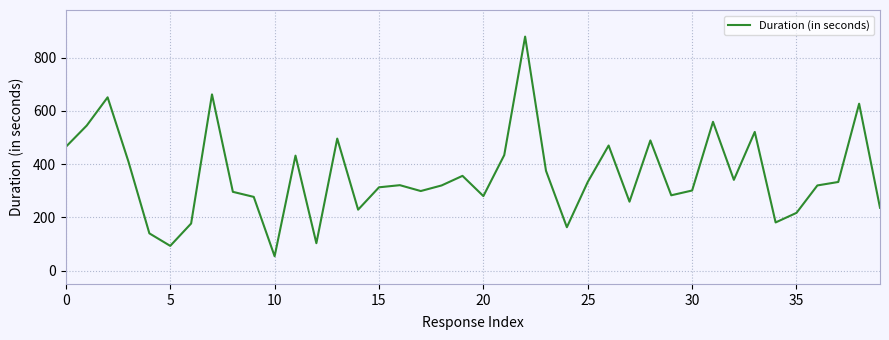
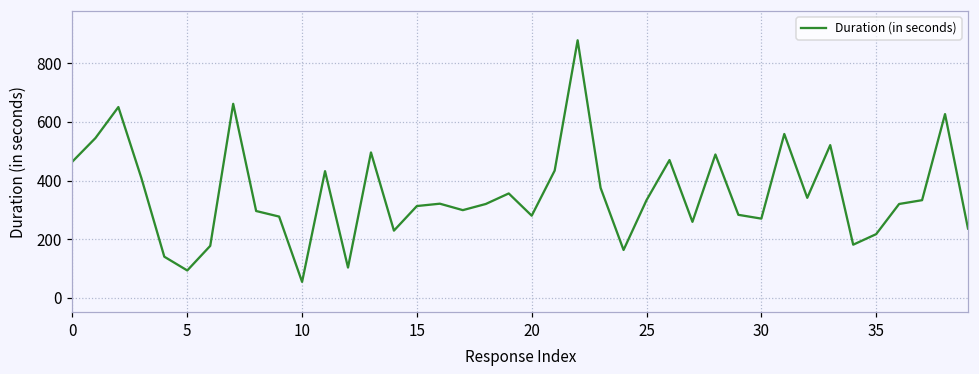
30: 300 -> 270
